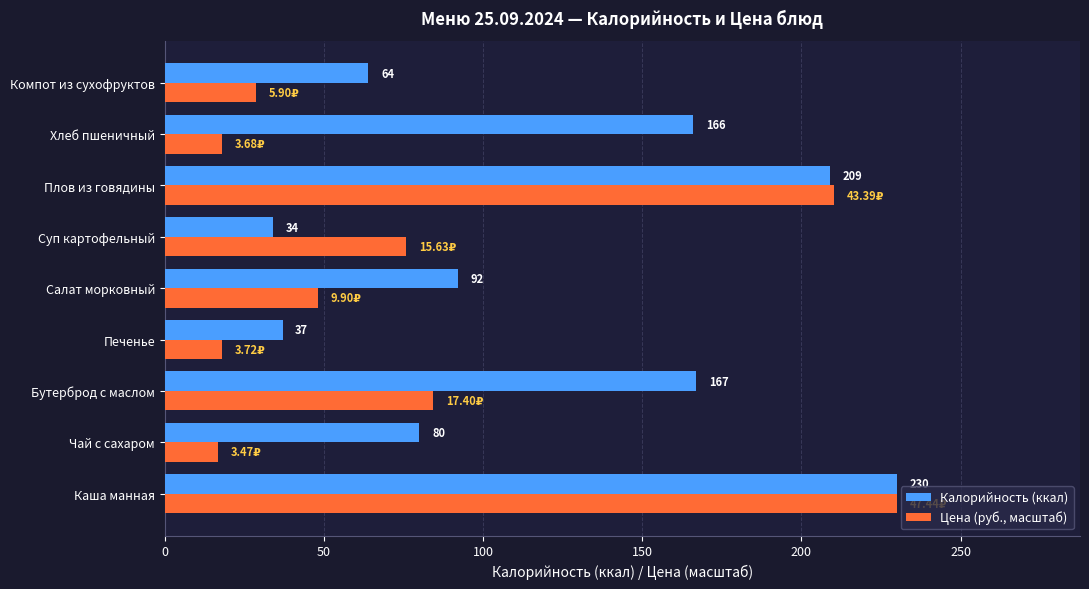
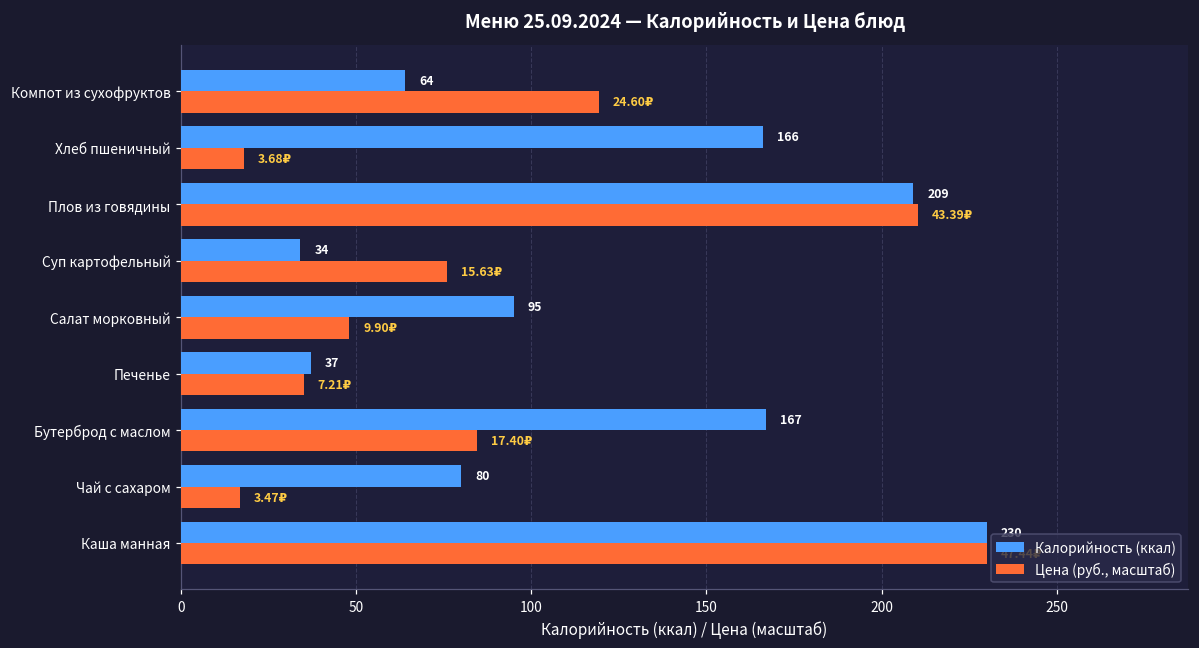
Цена (руб., масштаб), Компот из сухофруктов: 5.90₽ -> 24.60₽
Калорийность (ккал), Салат морковный: 92 -> 95
Цена (руб., масштаб), Печенье: 3.72₽ -> 7.21₽
